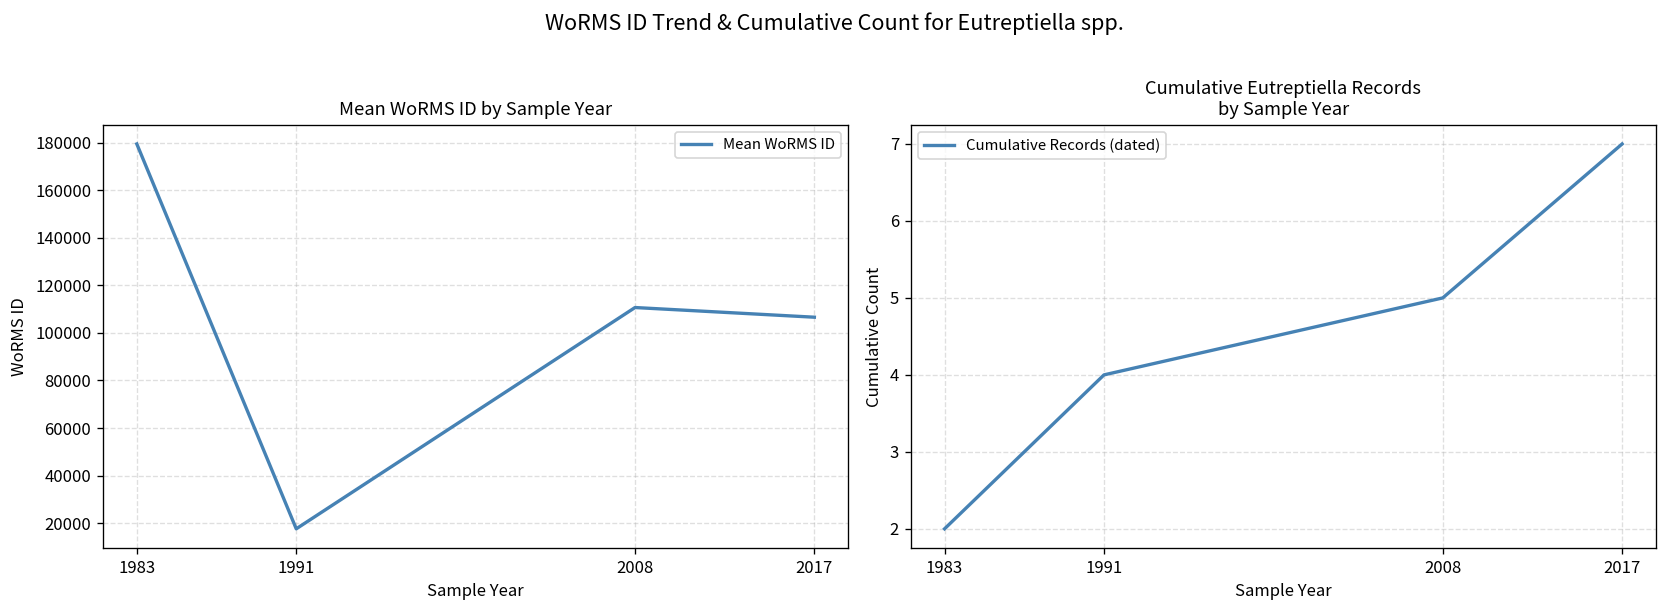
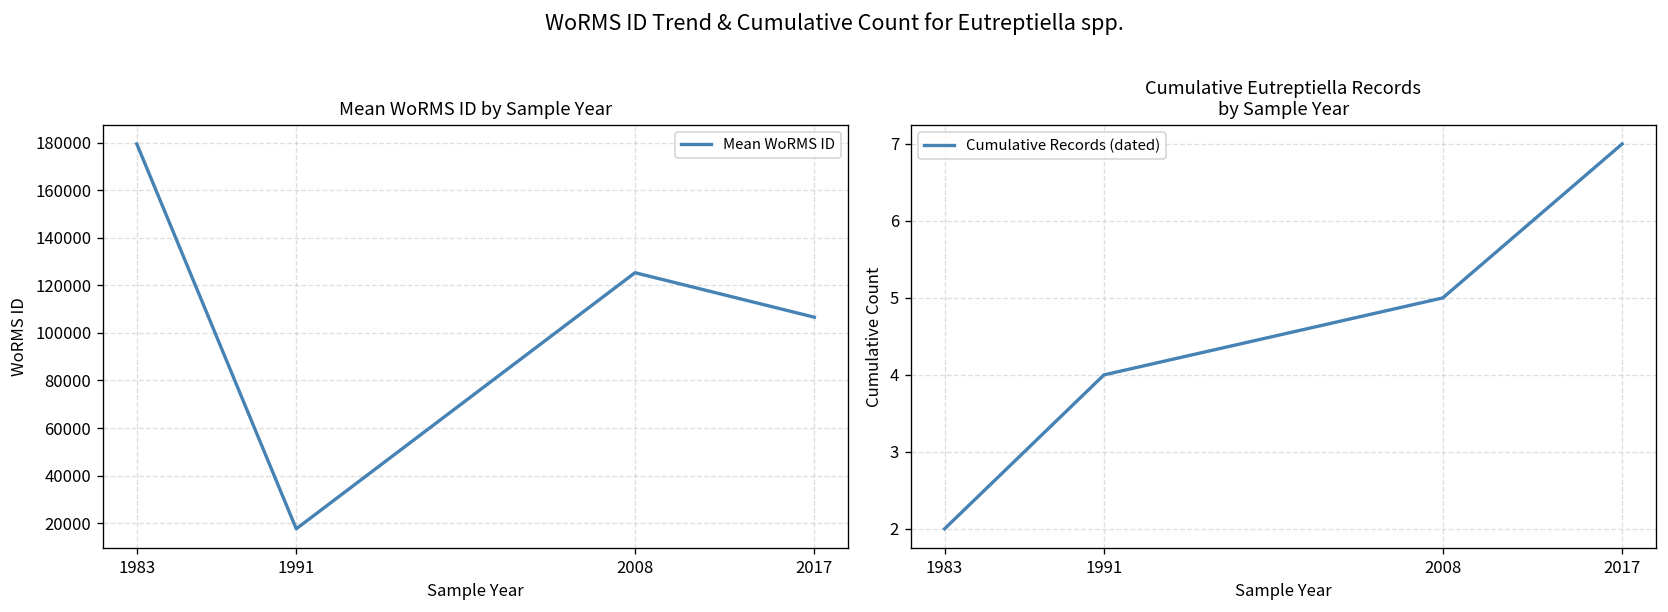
Mean WoRMS ID by Sample Year, 2008: 111000 -> 125000
